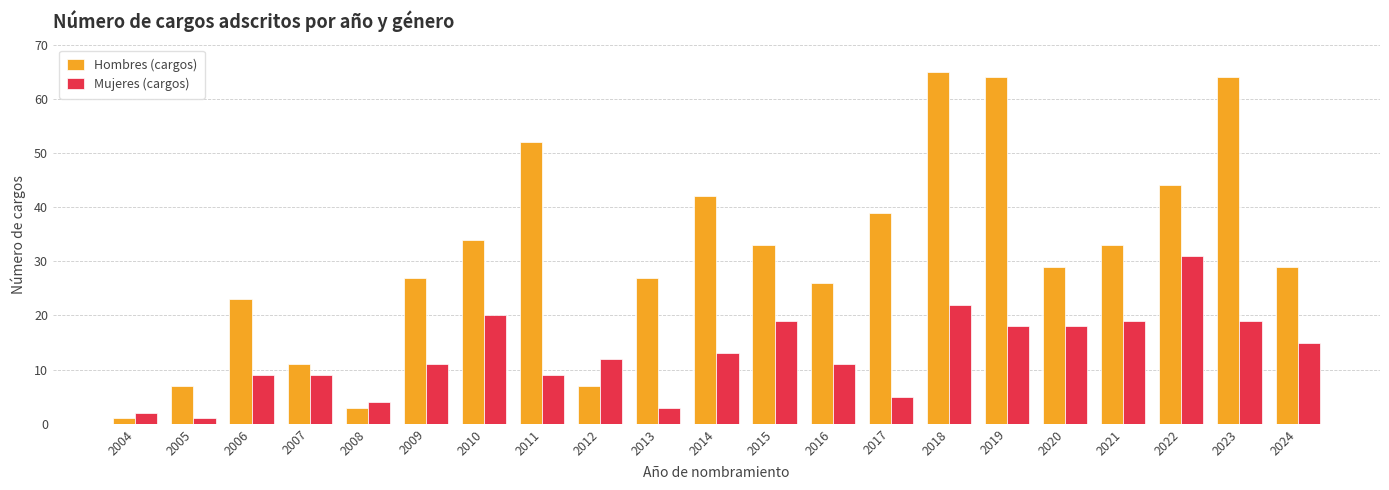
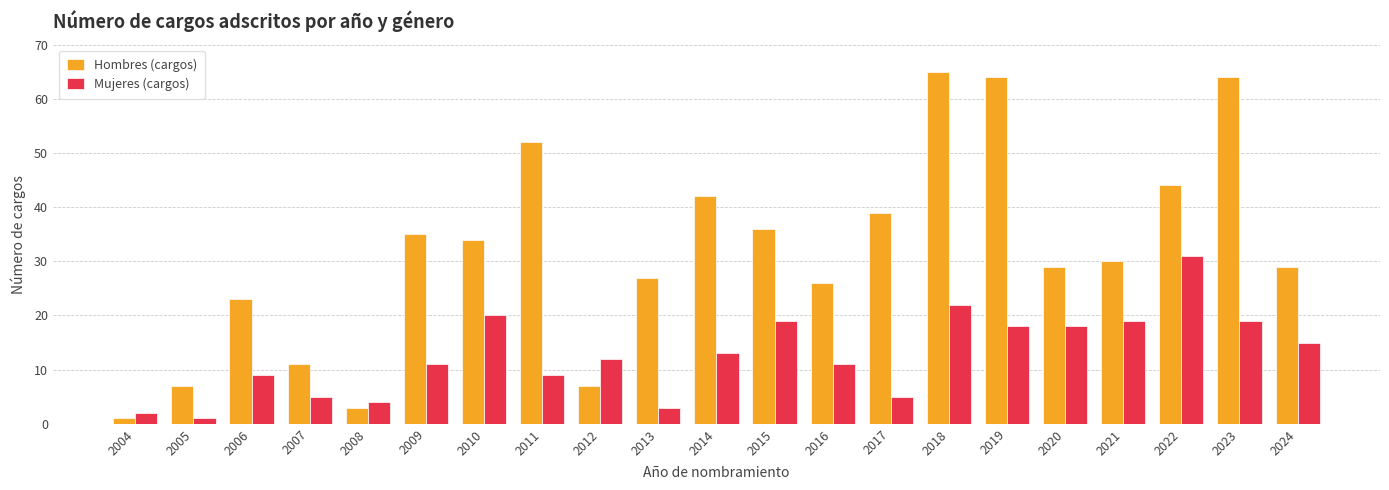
Mujeres (cargos), 2007: 9 -> 5
Hombres (cargos), 2009: 27 -> 35
Hombres (cargos), 2015: 33 -> 36
Hombres (cargos), 2021: 33 -> 30
